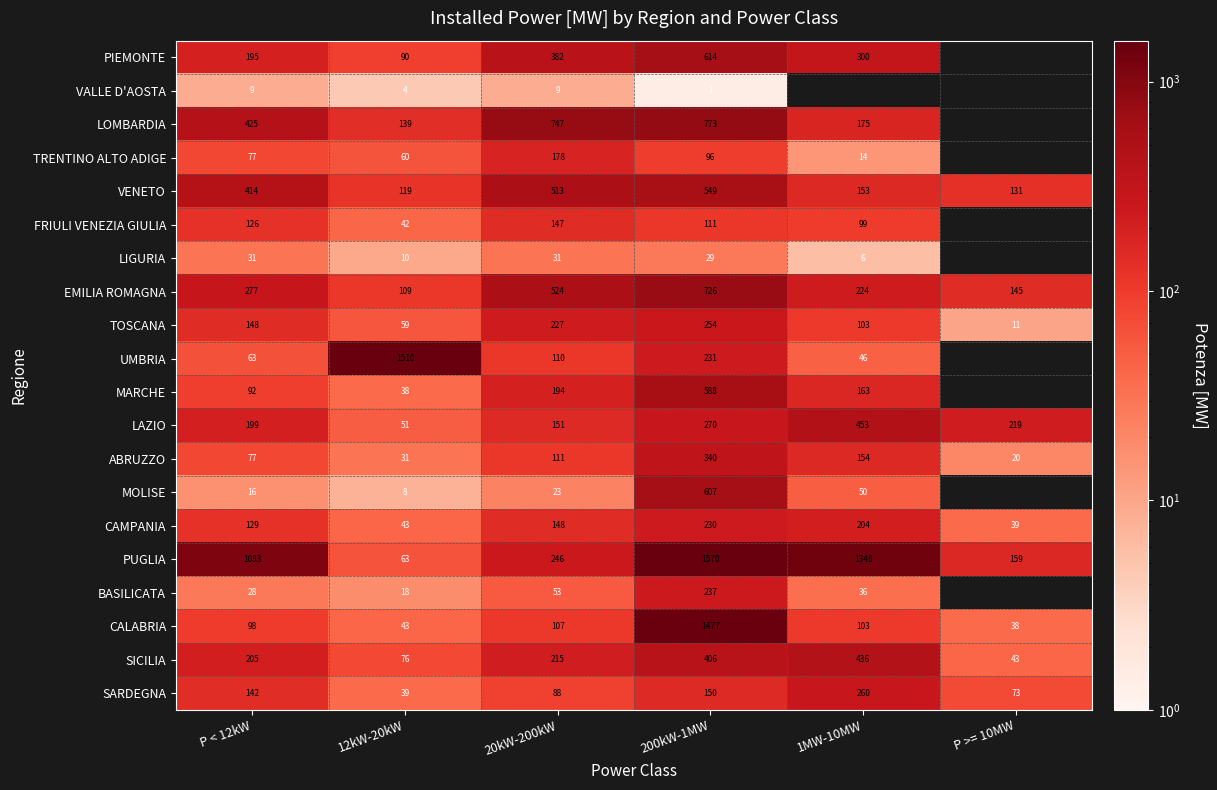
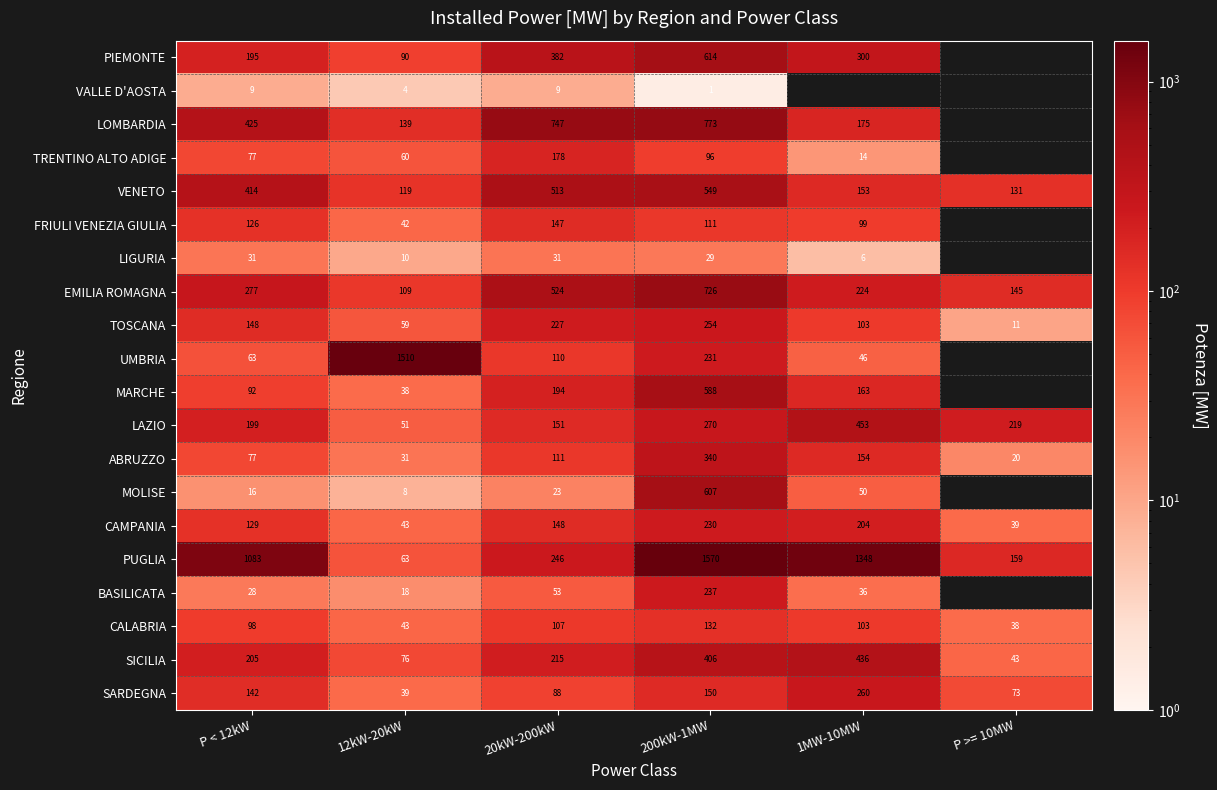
CALABRIA, 200kW-1MW: 1477 -> 132
